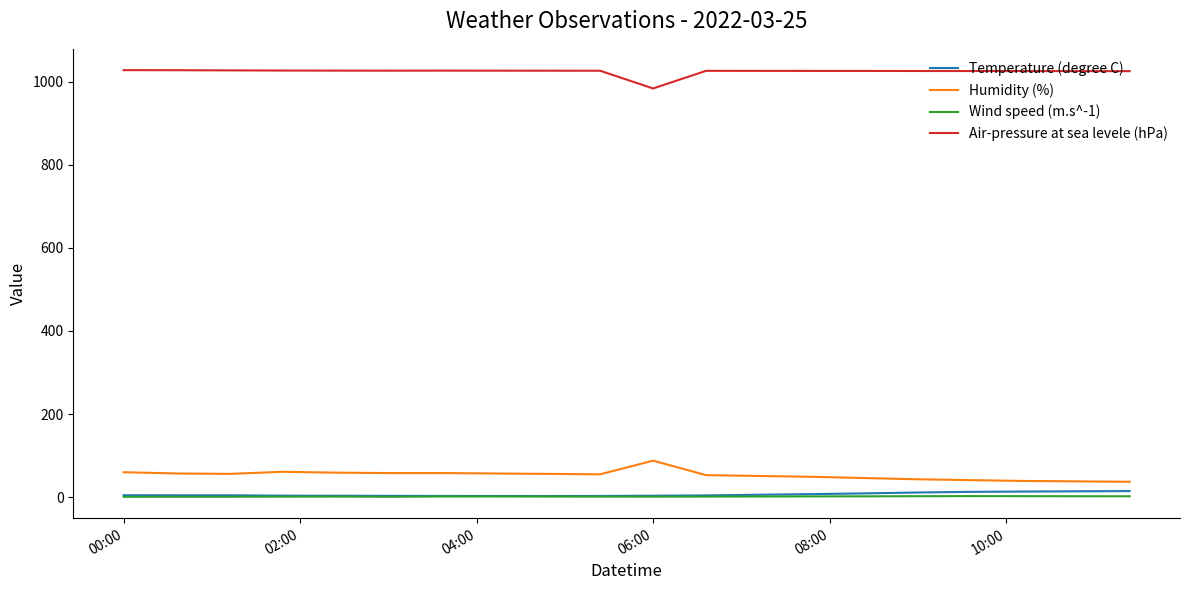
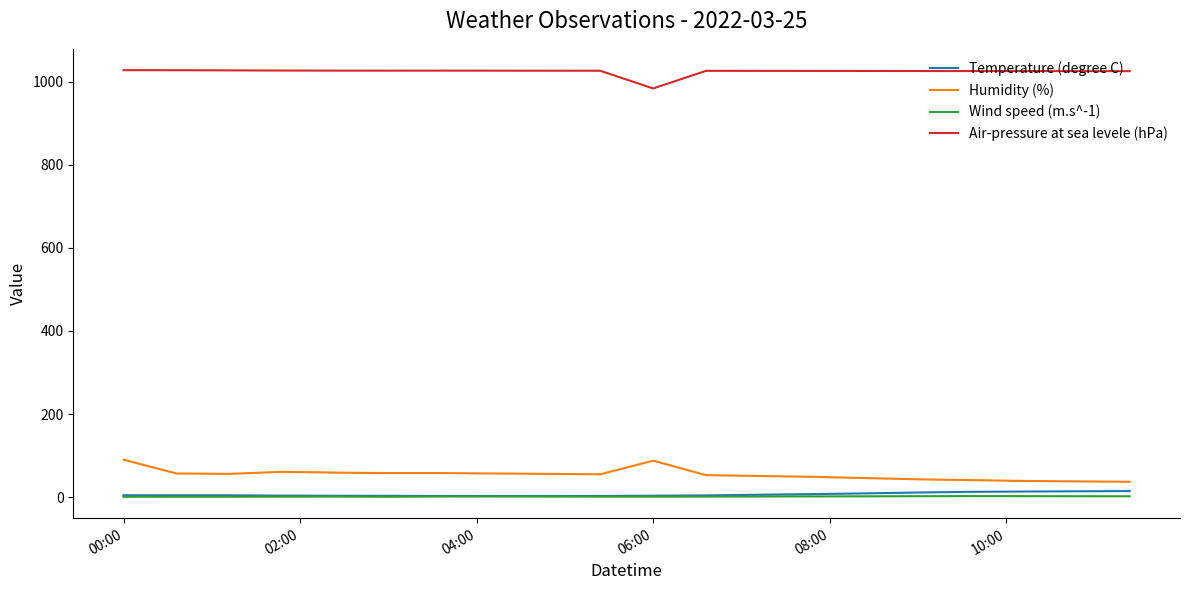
Humidity (%), 00:00: 60 -> 90
